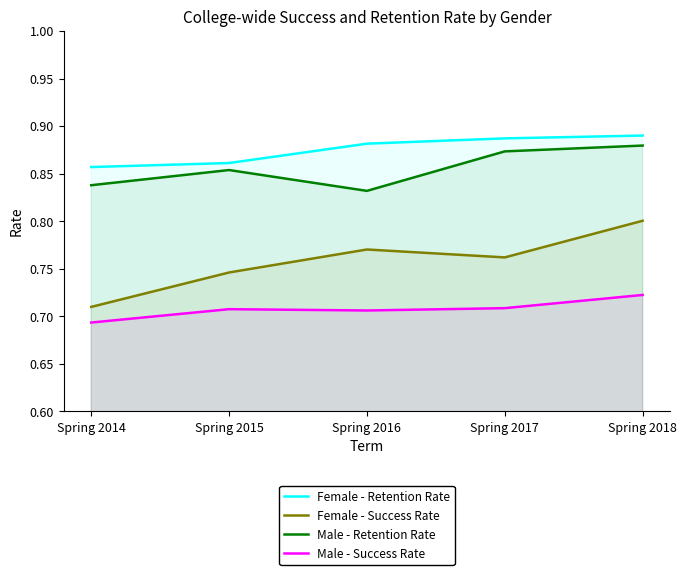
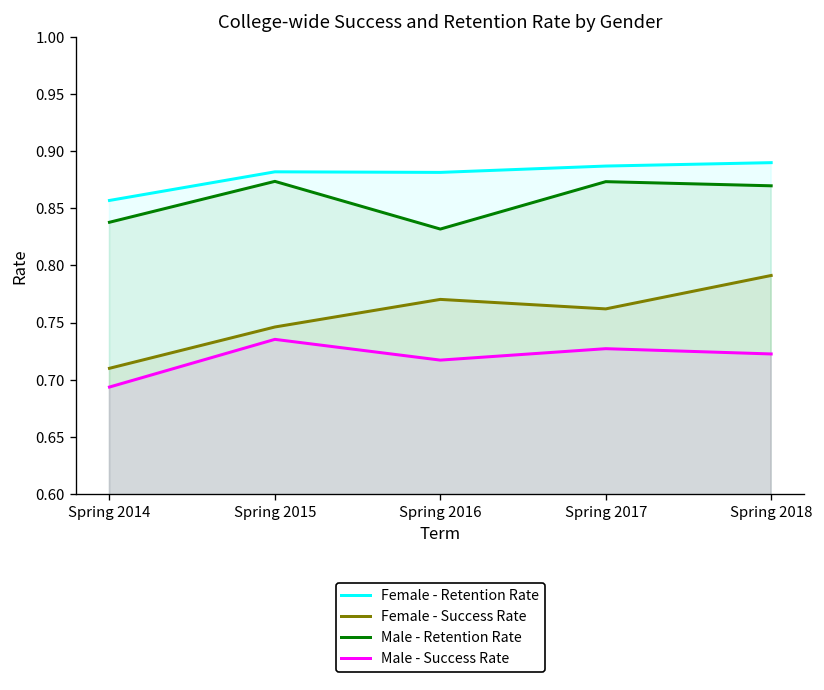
Female - Retention Rate, Spring 2015: 0.86 -> 0.88
Male - Retention Rate, Spring 2015: 0.85 -> 0.87
Male - Success Rate, Spring 2015: 0.71 -> 0.74
Male - Success Rate, Spring 2016: 0.71 -> 0.72
Male - Success Rate, Spring 2017: 0.71 -> 0.73
Female - Success Rate, Spring 2018: 0.80 -> 0.79
Male - Retention Rate, Spring 2018: 0.88 -> 0.87
